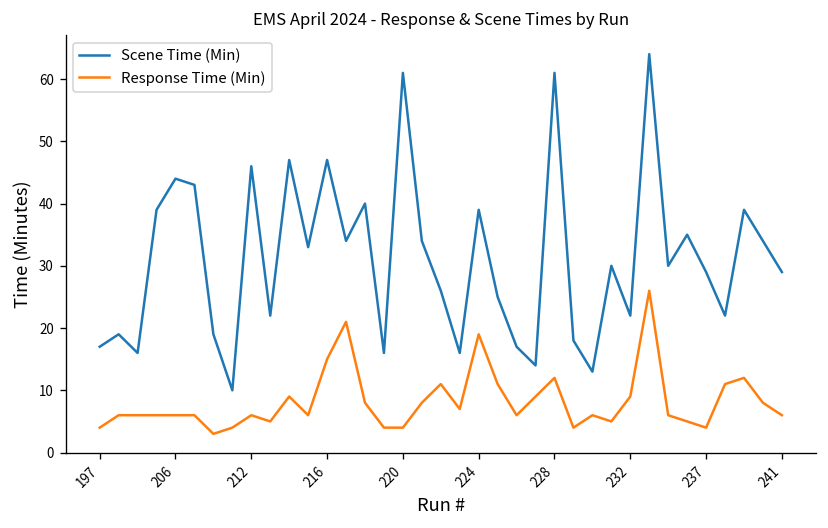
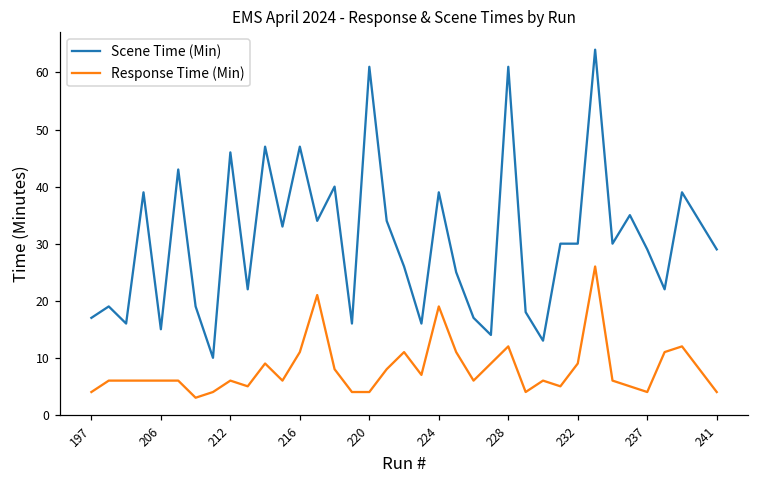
Scene Time (Min), 206: 44 -> 15
Response Time (Min), 216: 15 -> 11
Scene Time (Min), 232: 22 -> 30
Response Time (Min), 241: 6 -> 4
